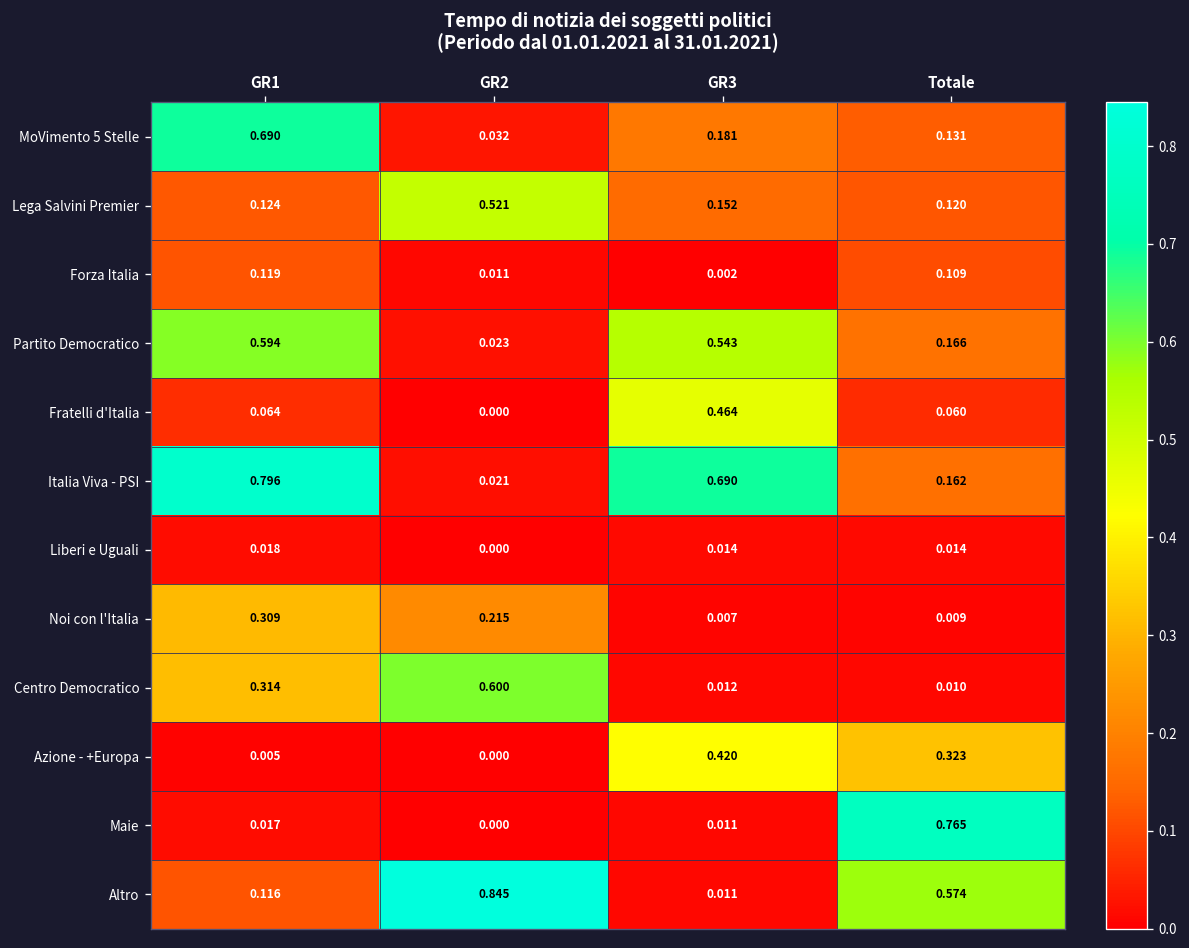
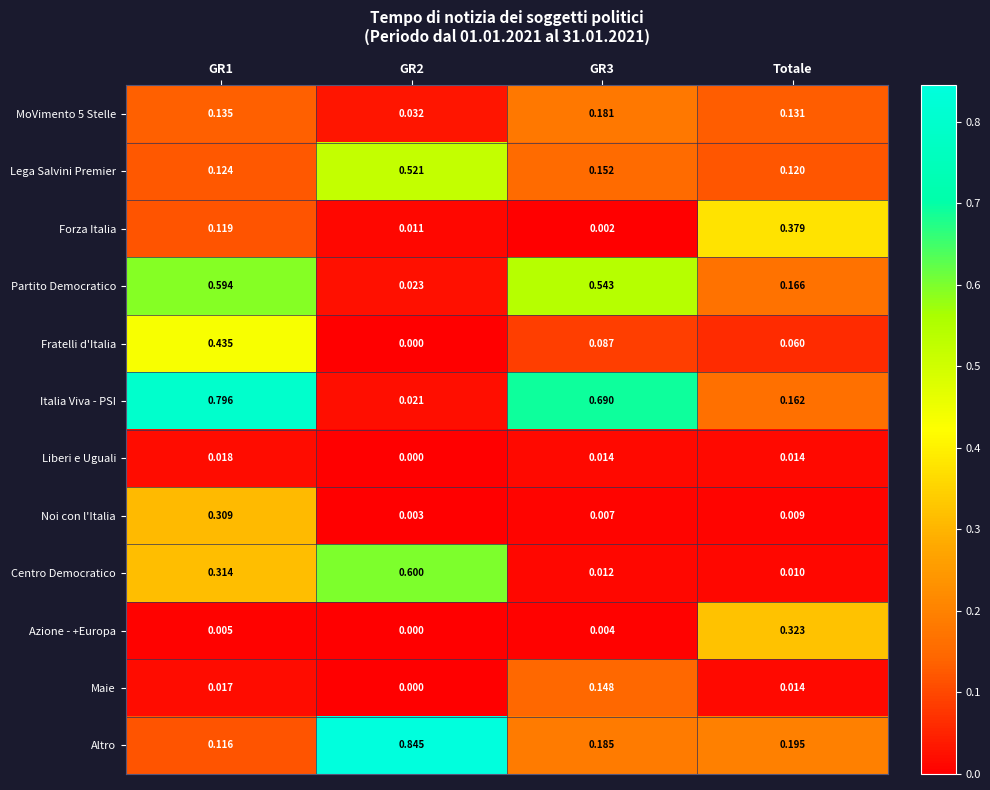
MoVimento 5 Stelle, GR1: 0.690 -> 0.135
Forza Italia, Totale: 0.109 -> 0.379
Fratelli d'Italia, GR1: 0.064 -> 0.435
Fratelli d'Italia, GR3: 0.464 -> 0.087
Noi con l'Italia, GR2: 0.215 -> 0.003
Azione - +Europa, GR3: 0.420 -> 0.004
Maie, GR3: 0.011 -> 0.148
Maie, Totale: 0.765 -> 0.014
Altro, GR3: 0.011 -> 0.185
Altro, Totale: 0.574 -> 0.195
